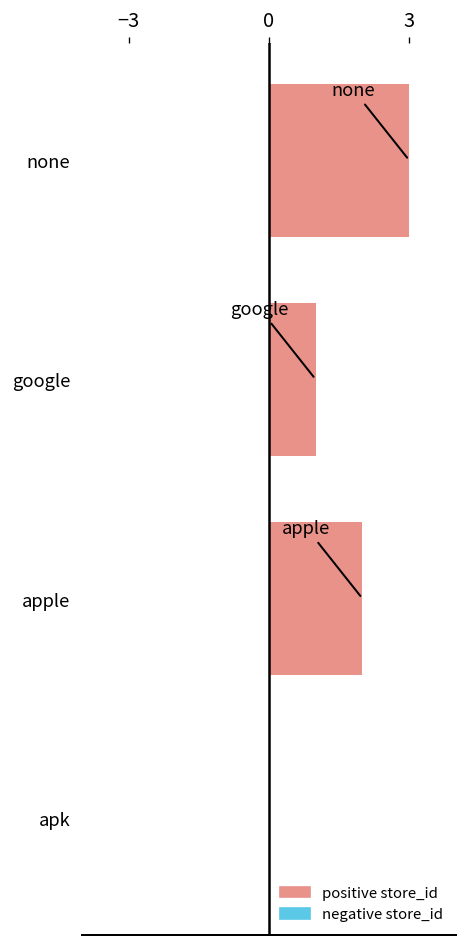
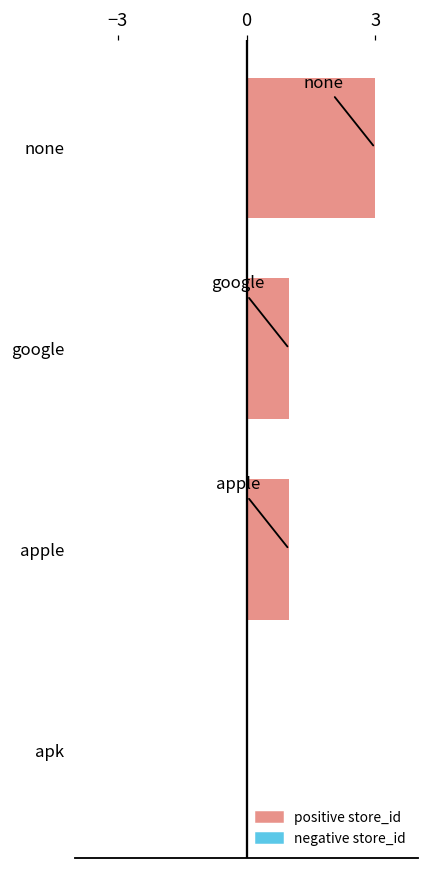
apple: 2 -> 1
